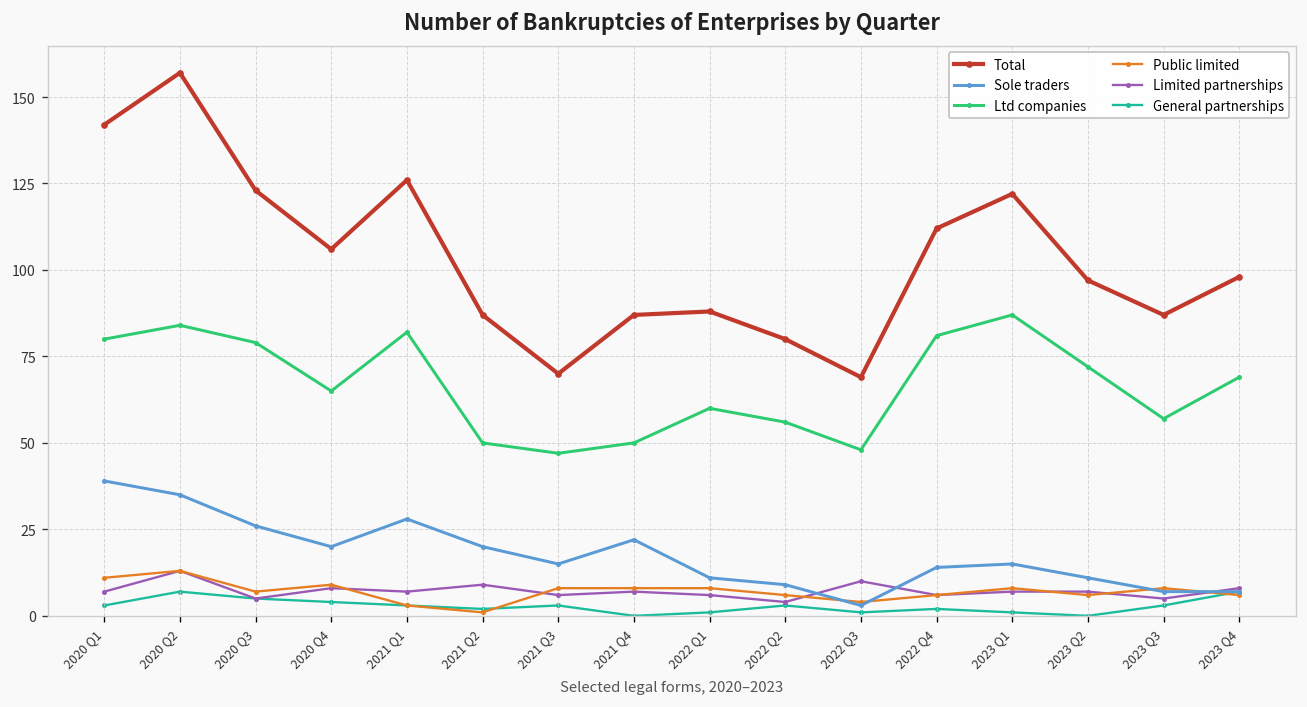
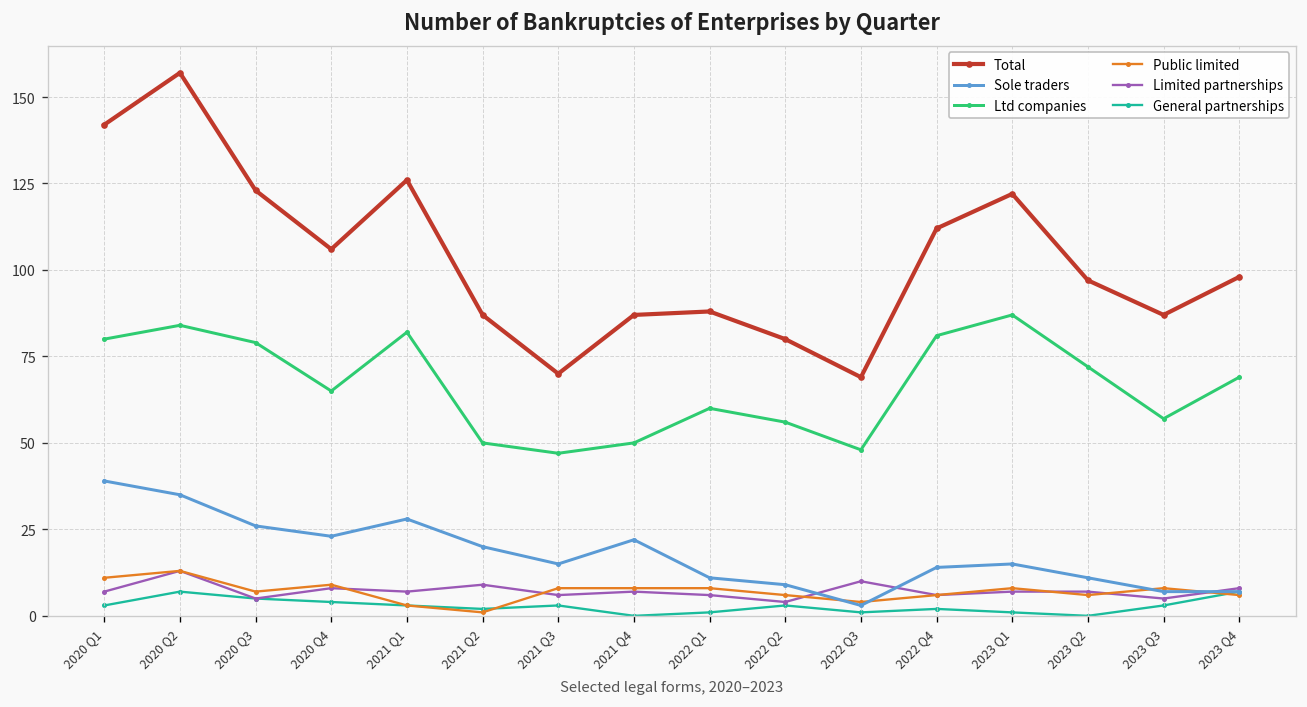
Sole traders, 2020 Q4: 20 -> 23
